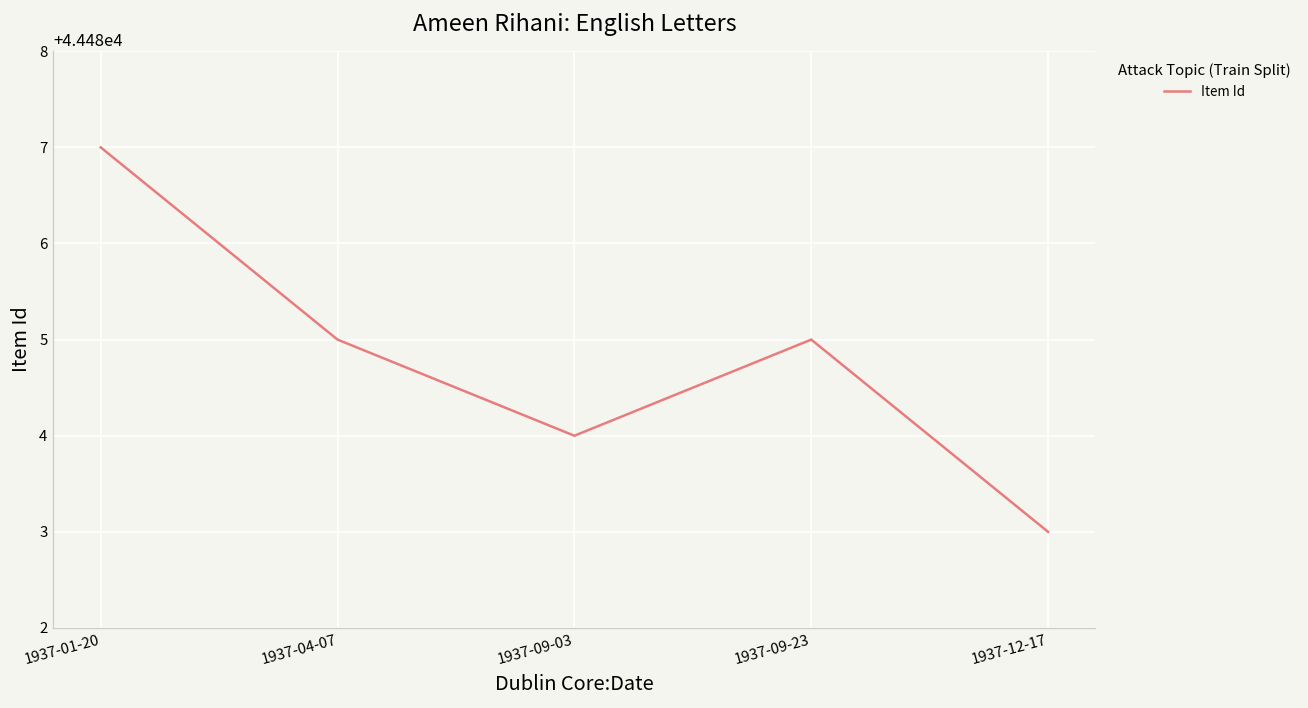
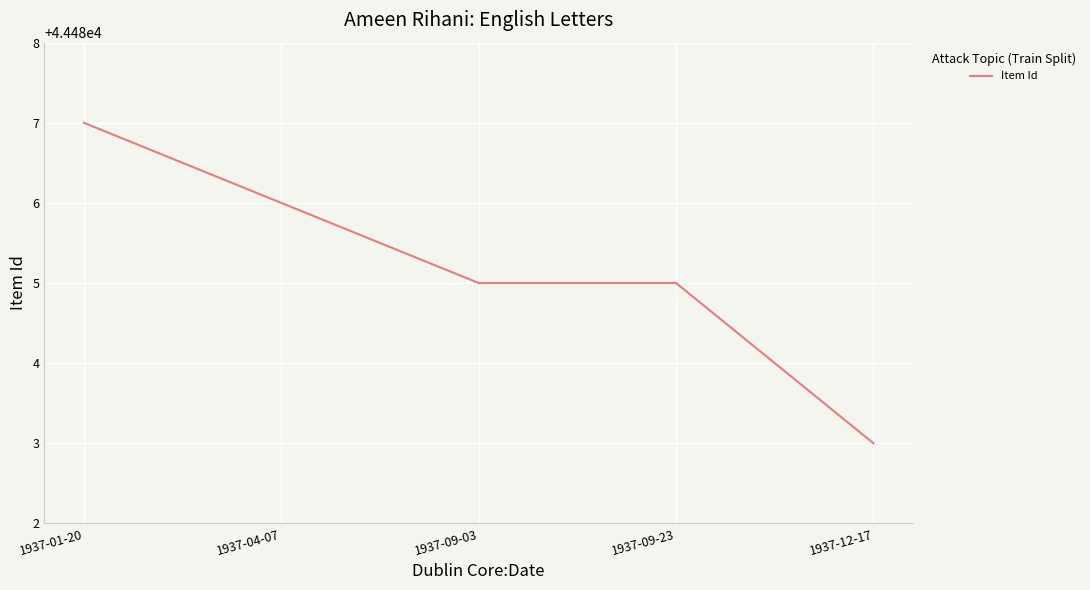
1937-04-07: 44485 -> 44486
1937-09-03: 44484 -> 44485
